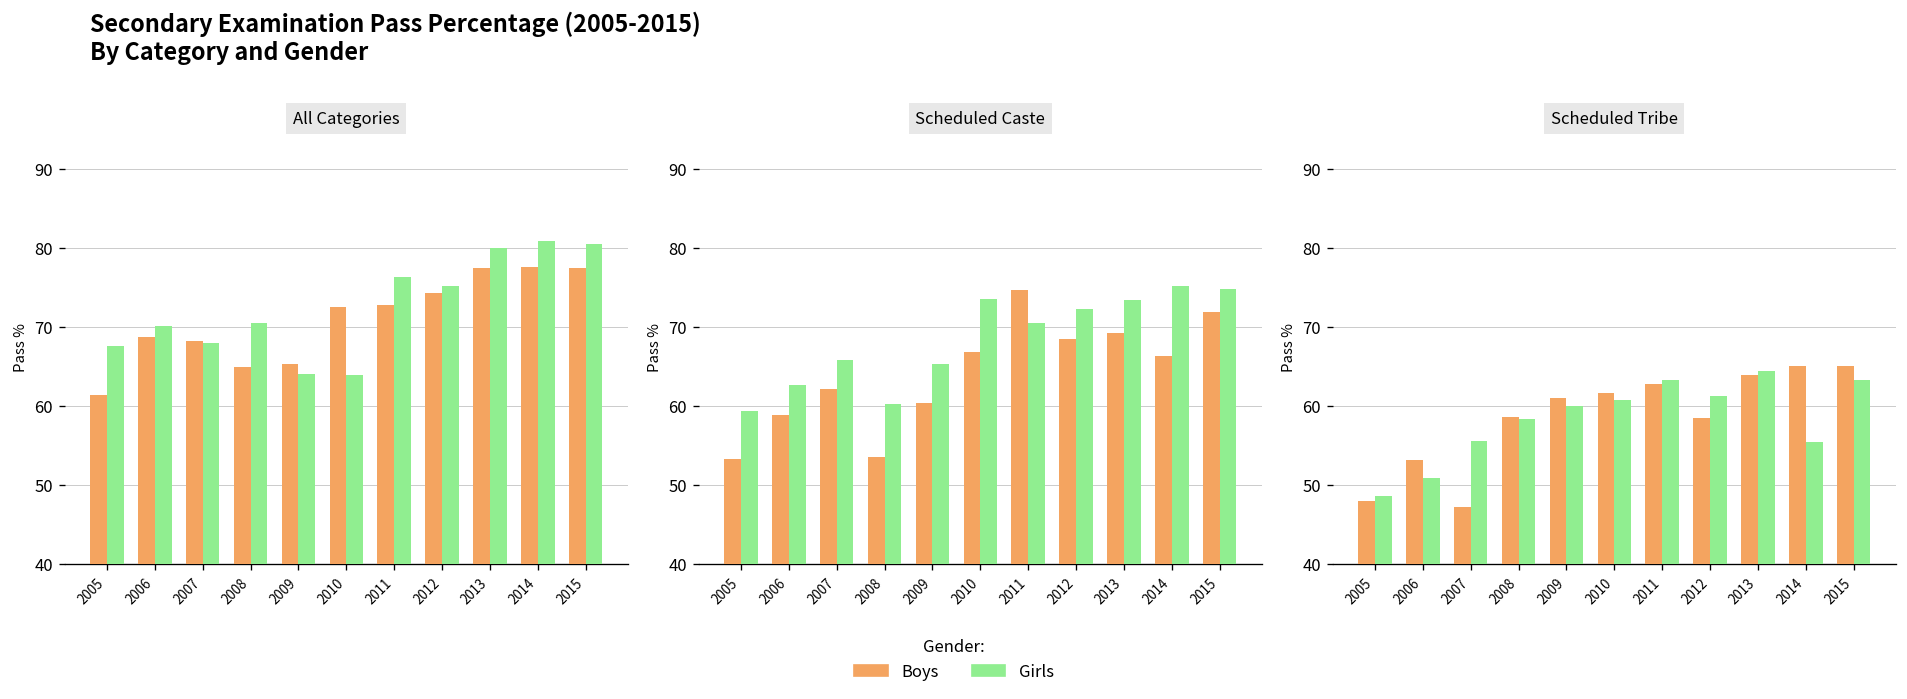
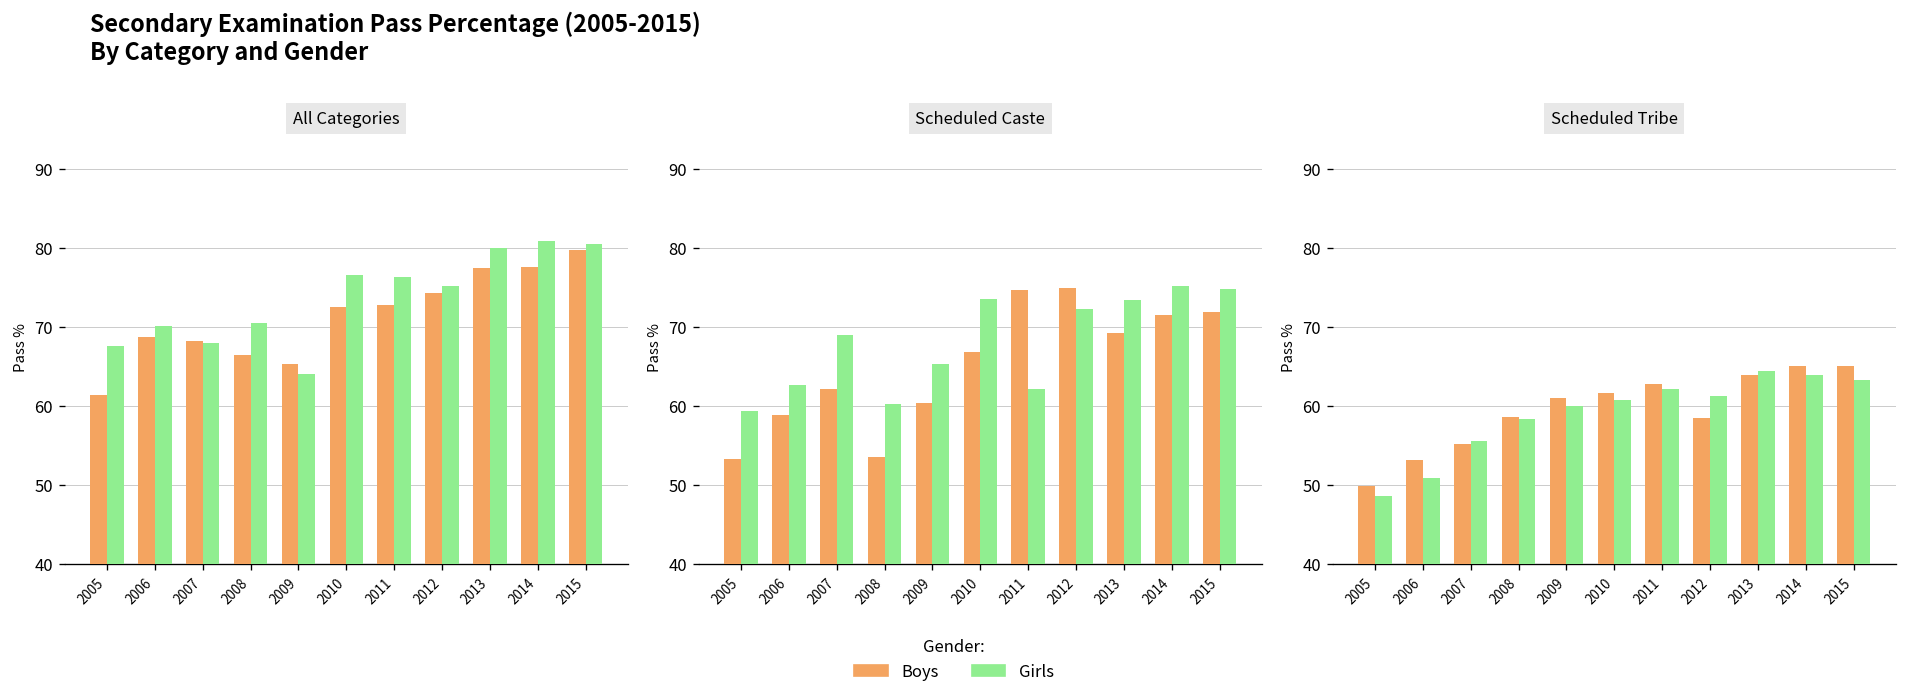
All Categories, Boys, 2008: 65 -> 66
All Categories, Girls, 2010: 64 -> 77
All Categories, Boys, 2015: 77 -> 80
Scheduled Caste, Girls, 2007: 66 -> 69
Scheduled Caste, Girls, 2011: 70 -> 62
Scheduled Caste, Boys, 2012: 68 -> 75
Scheduled Caste, Boys, 2014: 66 -> 72
Scheduled Tribe, Boys, 2005: 48 -> 50
Scheduled Tribe, Boys, 2007: 47 -> 55
Scheduled Tribe, Girls, 2011: 63 -> 62
Scheduled Tribe, Girls, 2014: 56 -> 64
